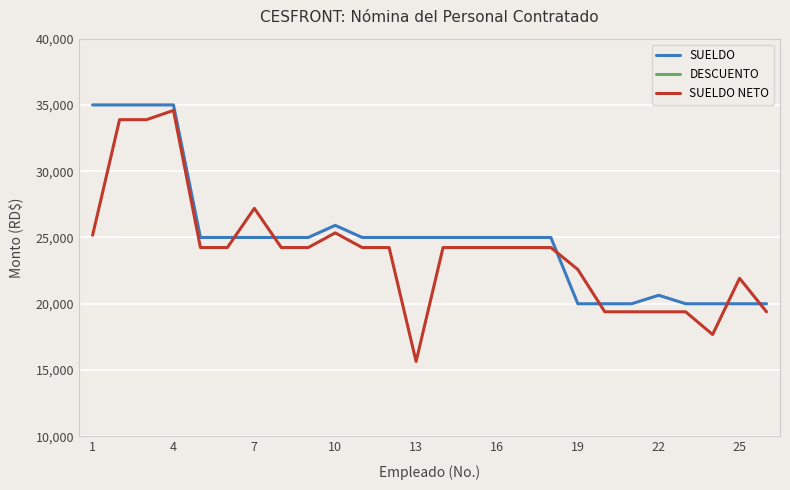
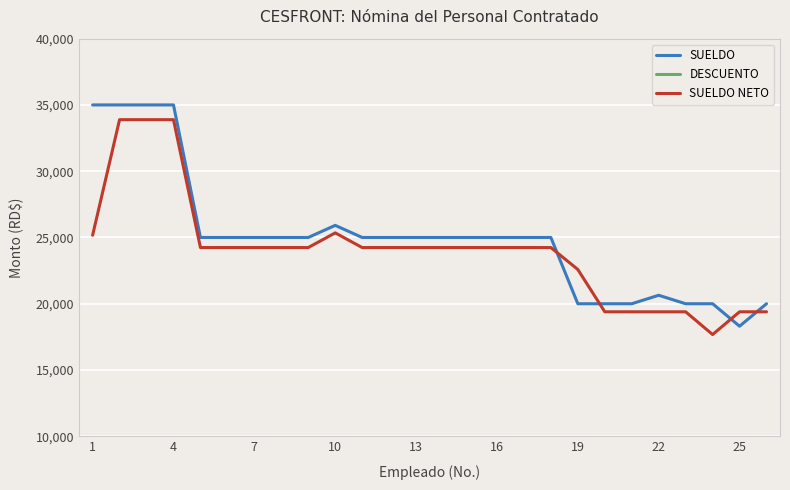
SUELDO NETO, 4: 34,600 -> 33,900
SUELDO NETO, 7: 27,200 -> 24,200
SUELDO NETO, 13: 15,600 -> 24,200
SUELDO, 25: 20,000 -> 18,300
SUELDO NETO, 25: 21,900 -> 19,400
